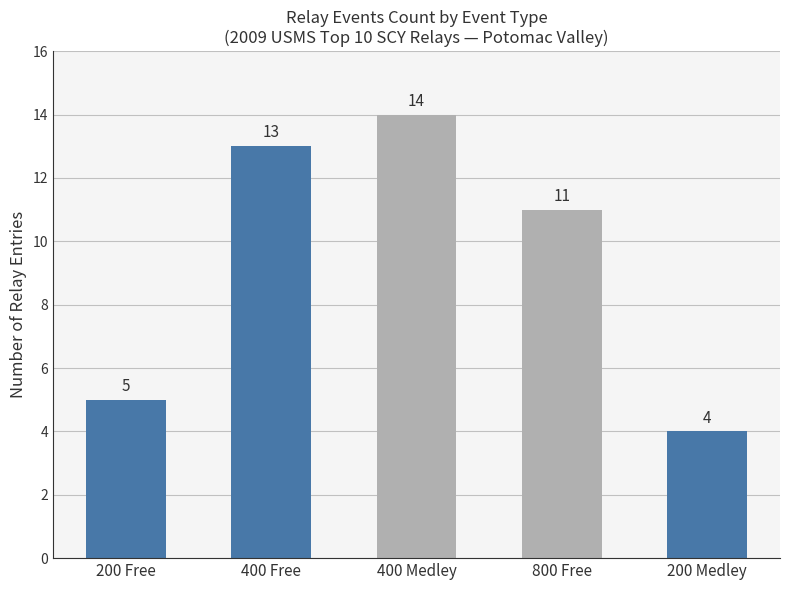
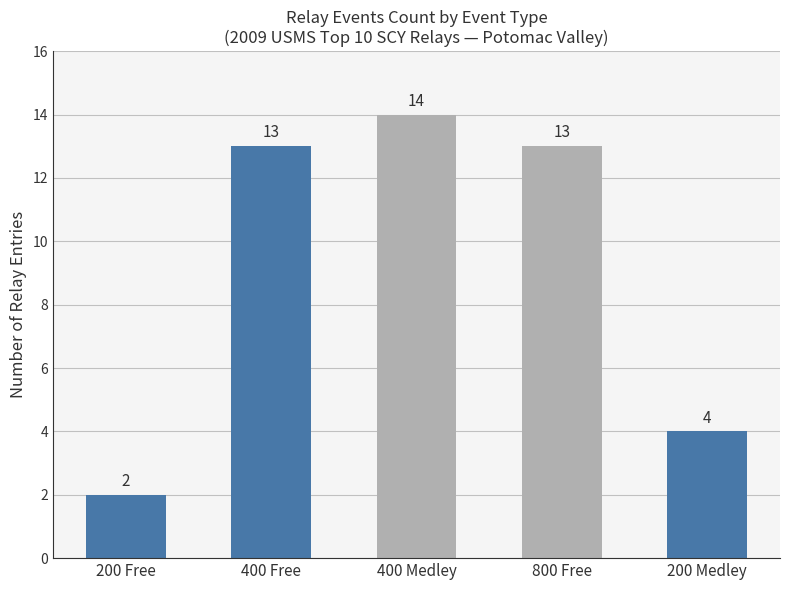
200 Free: 5 -> 2
800 Free: 11 -> 13
